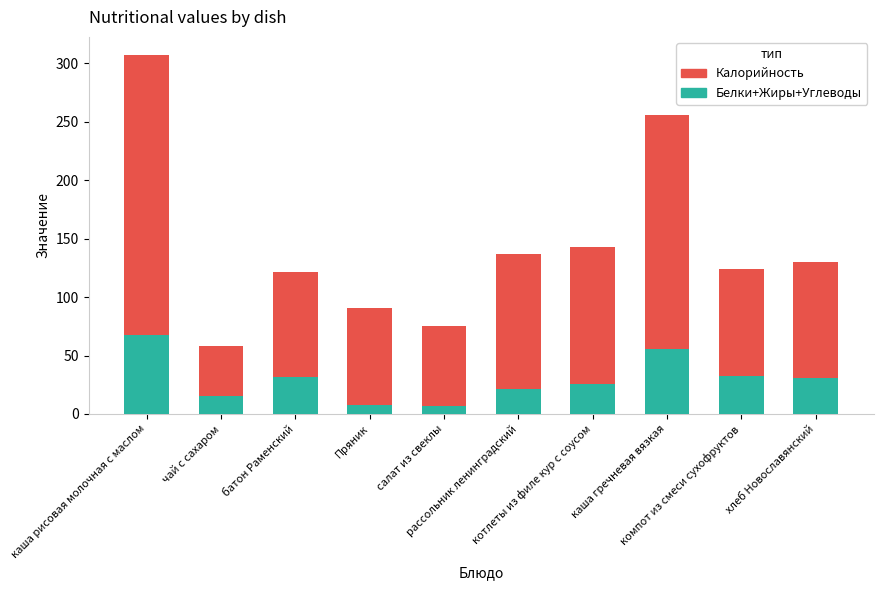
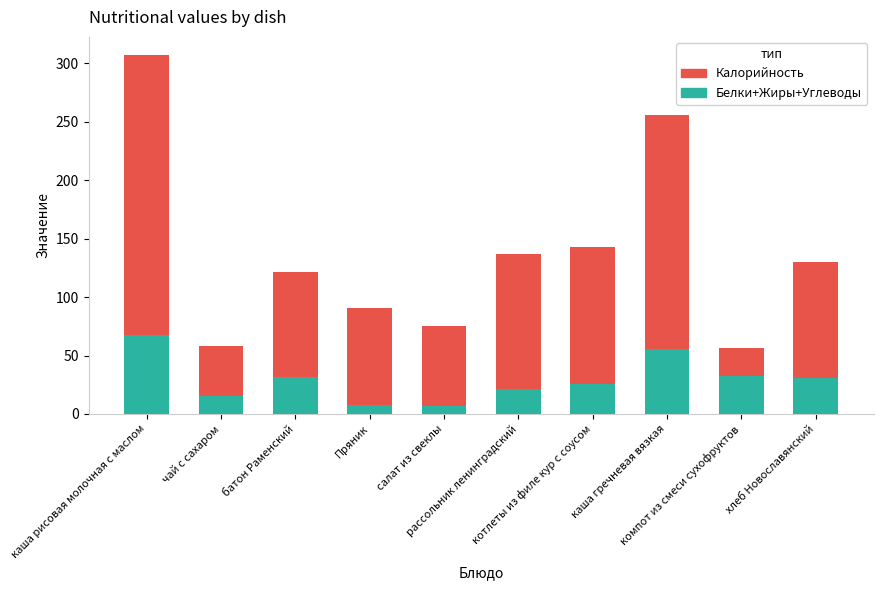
Калорийность, компот из смеси сухофруктов: 124 -> 57
